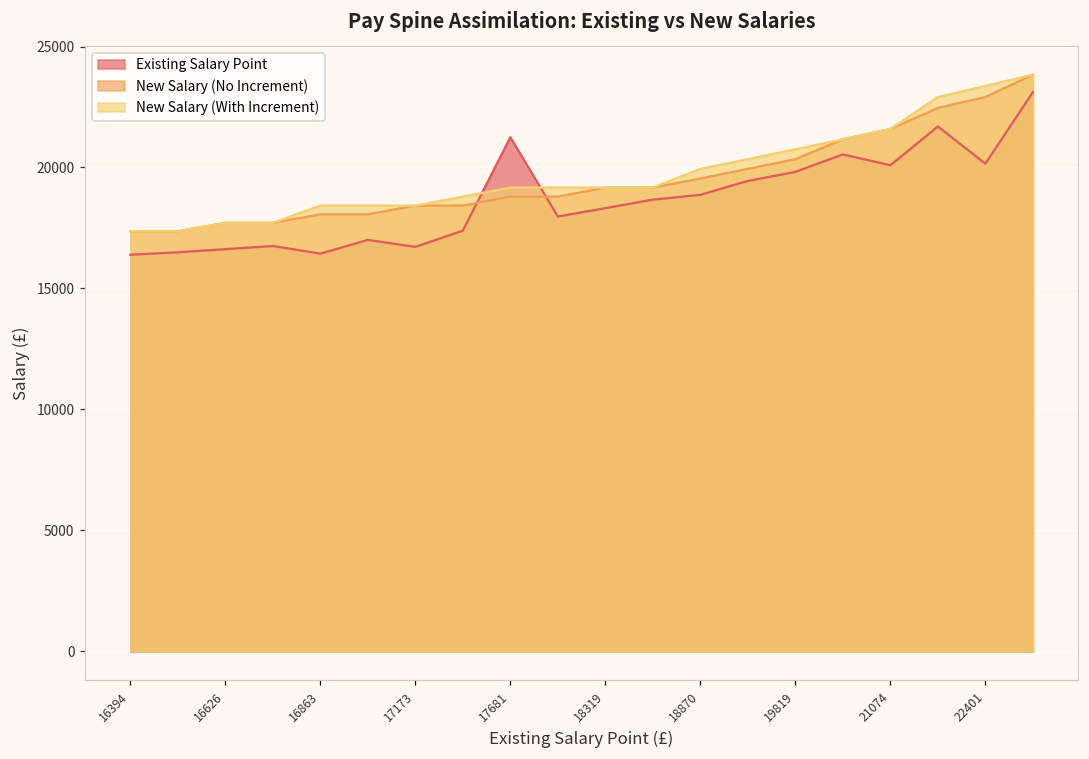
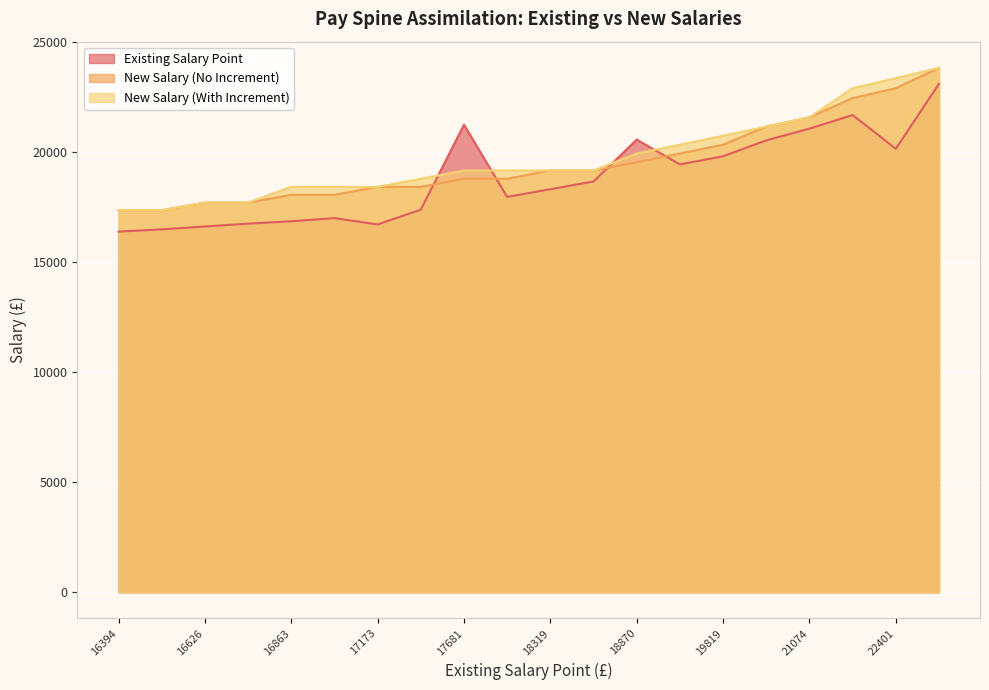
Existing Salary Point, 16863: 16400 -> 16900
Existing Salary Point, 18870: 18900 -> 20600
Existing Salary Point, 21074: 20100 -> 21100
